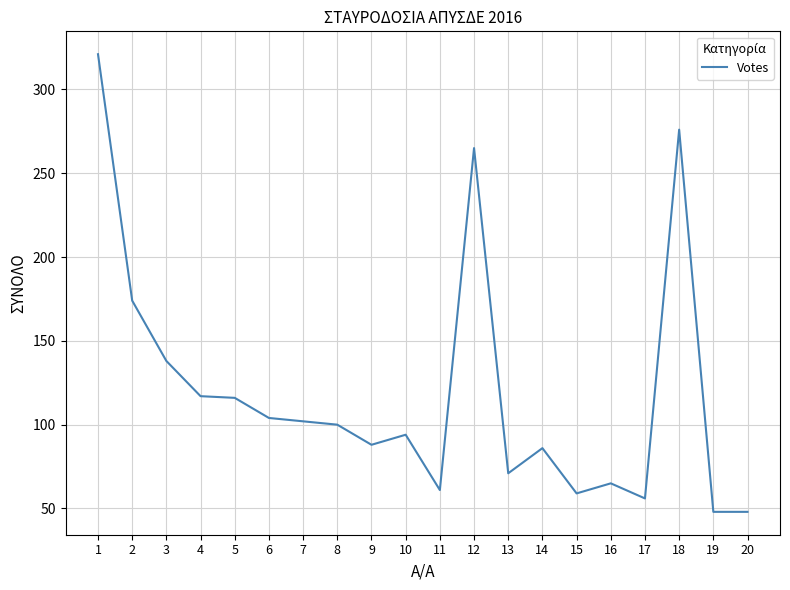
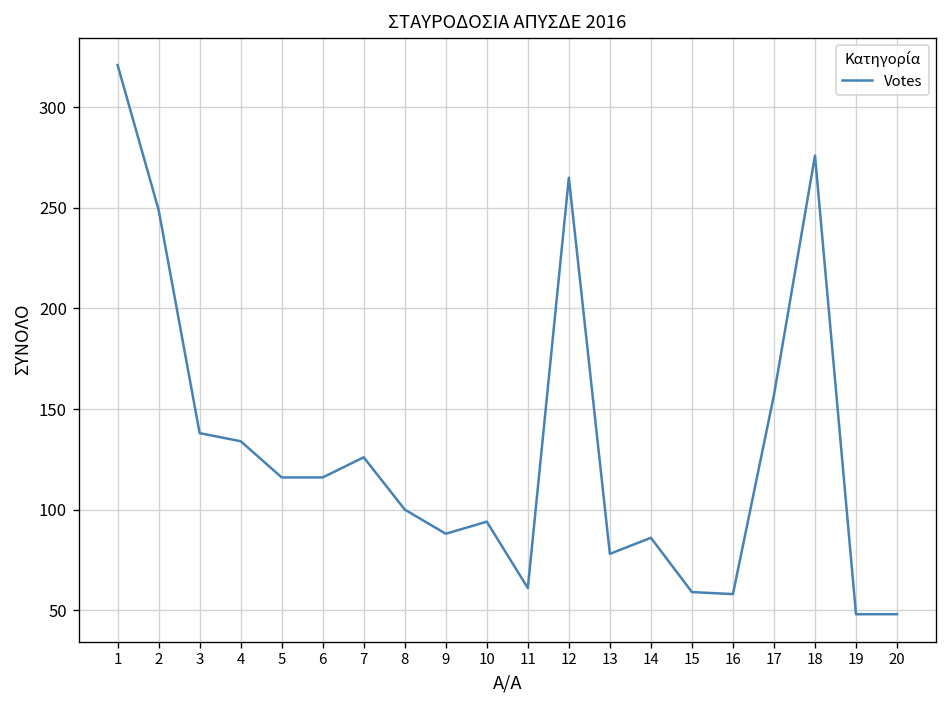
2: 174 -> 249
4: 117 -> 134
6: 104 -> 116
7: 102 -> 126
13: 71 -> 78
16: 65 -> 58
17: 56 -> 157
